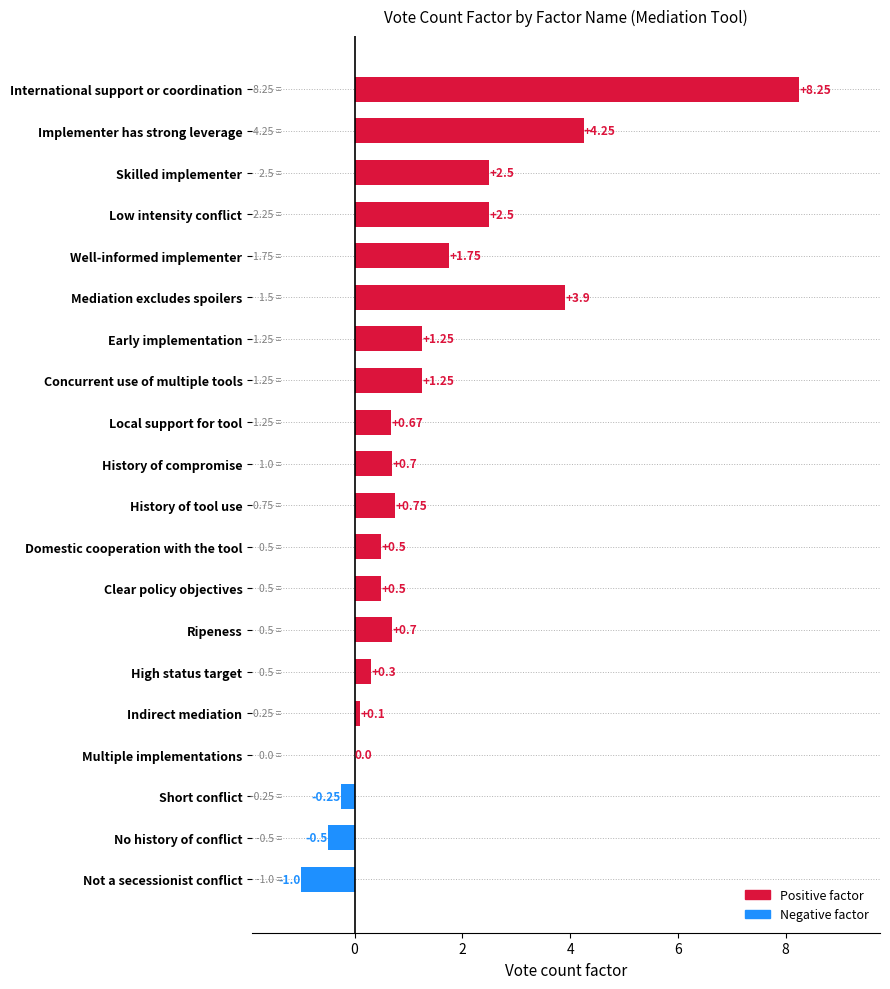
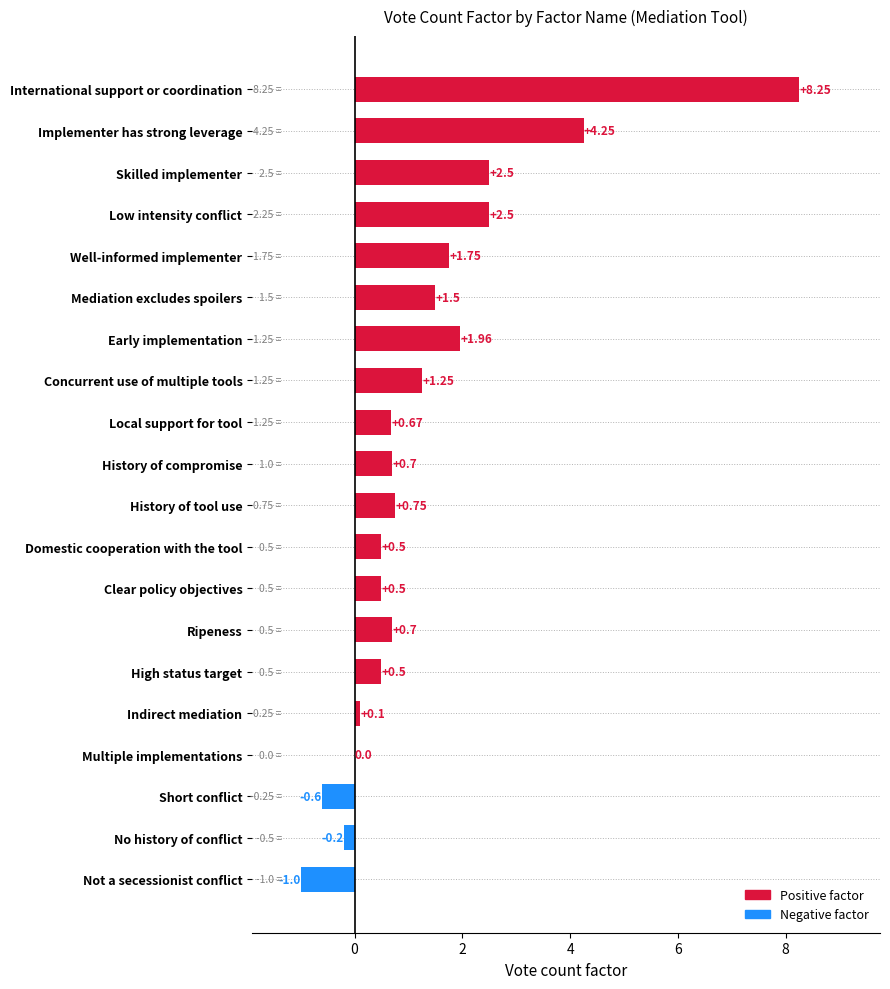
Mediation excludes spoilers: +3.9 -> +1.5
Early implementation: +1.25 -> +1.96
High status target: +0.3 -> +0.5
Short conflict: -0.25 -> -0.6
No history of conflict: -0.5 -> -0.2
